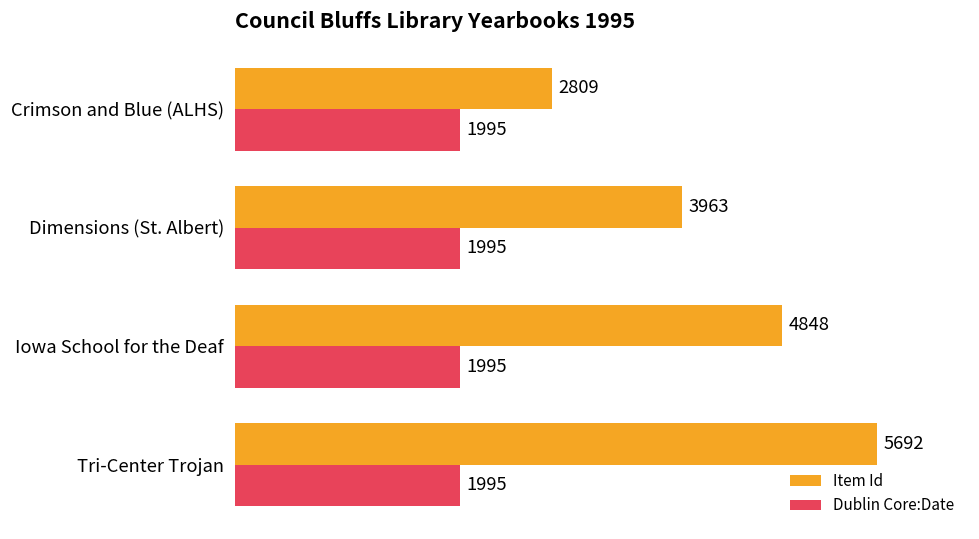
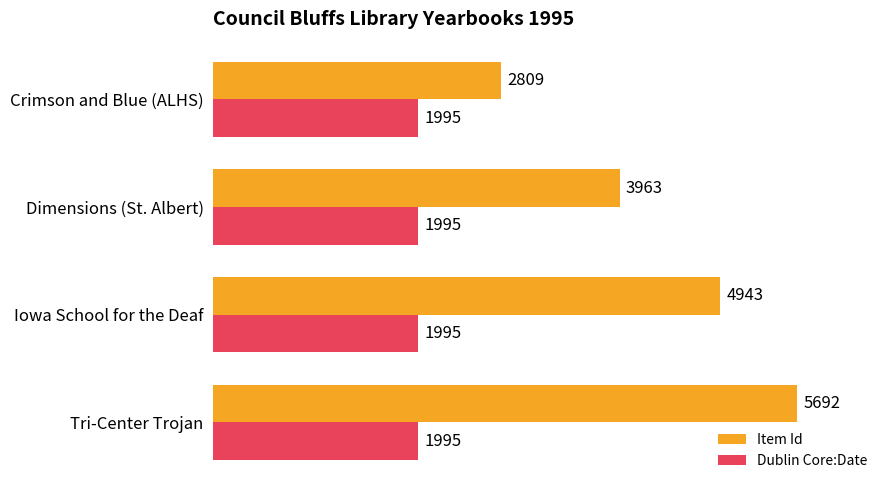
Item Id, Iowa School for the Deaf: 4848 -> 4943
